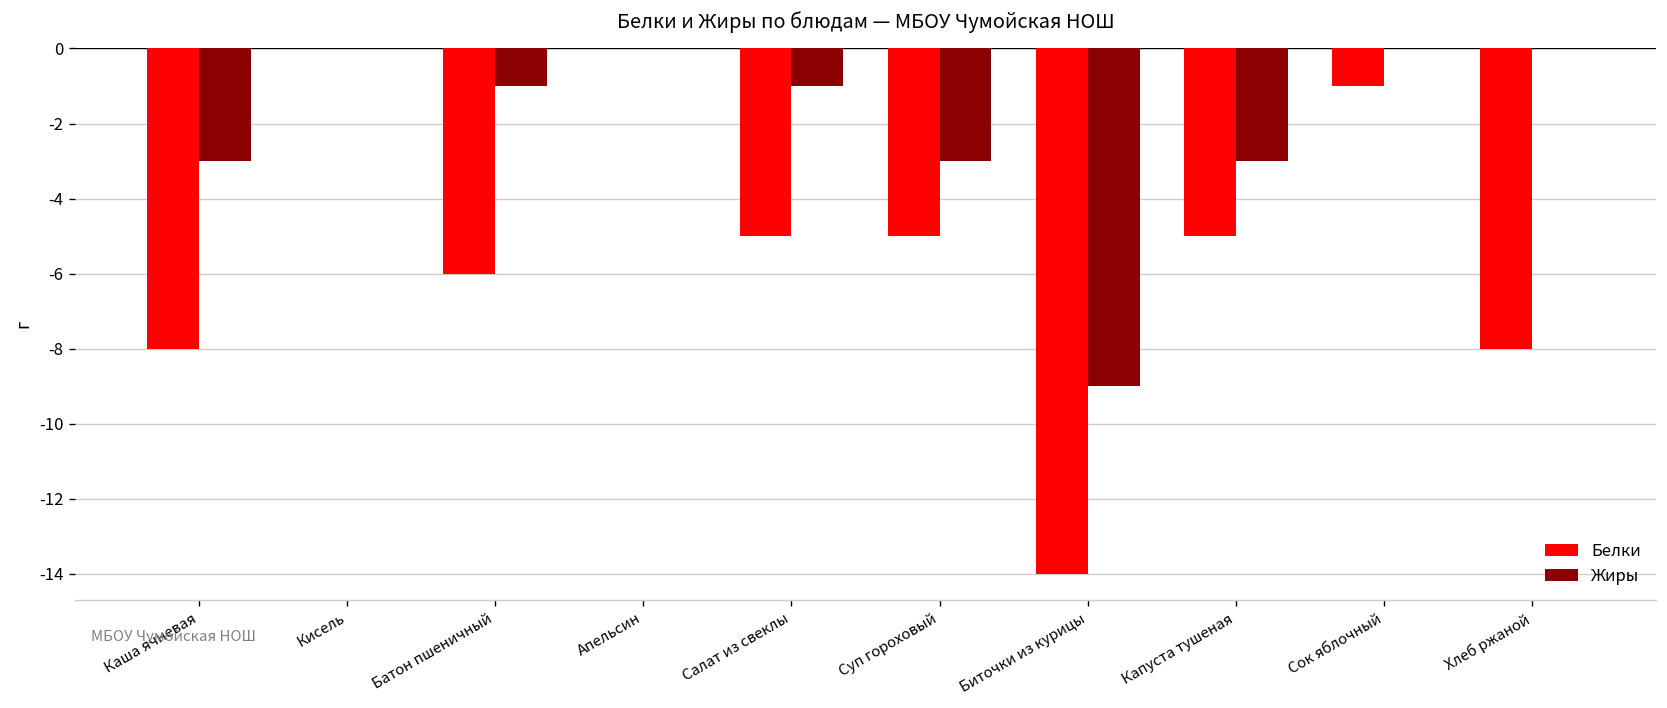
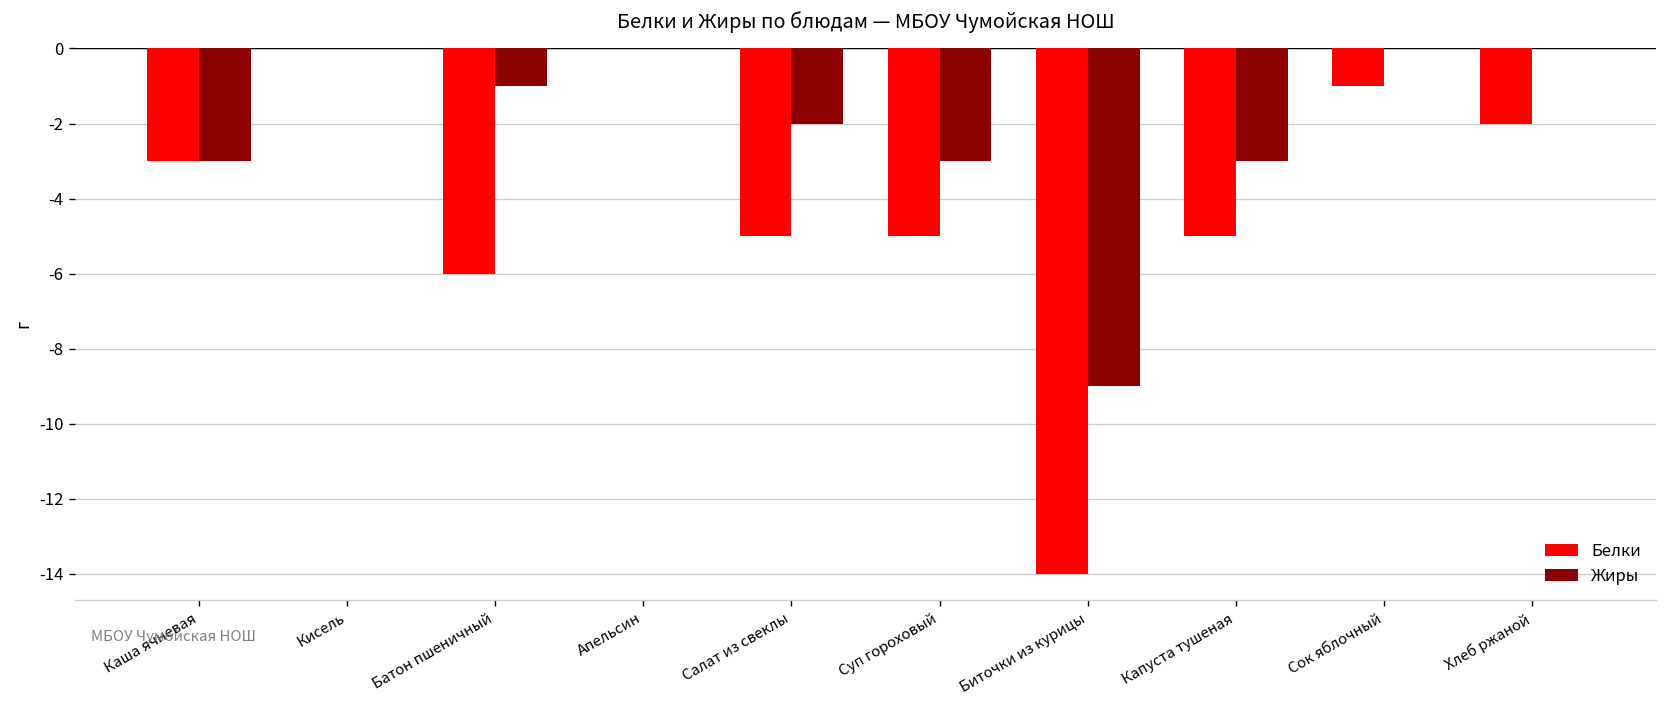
Белки, Каша ячневая: -8.0 -> -3.0
Жиры, Салат из свеклы: -1.0 -> -2.0
Белки, Хлеб ржаной: -8.0 -> -2.0
